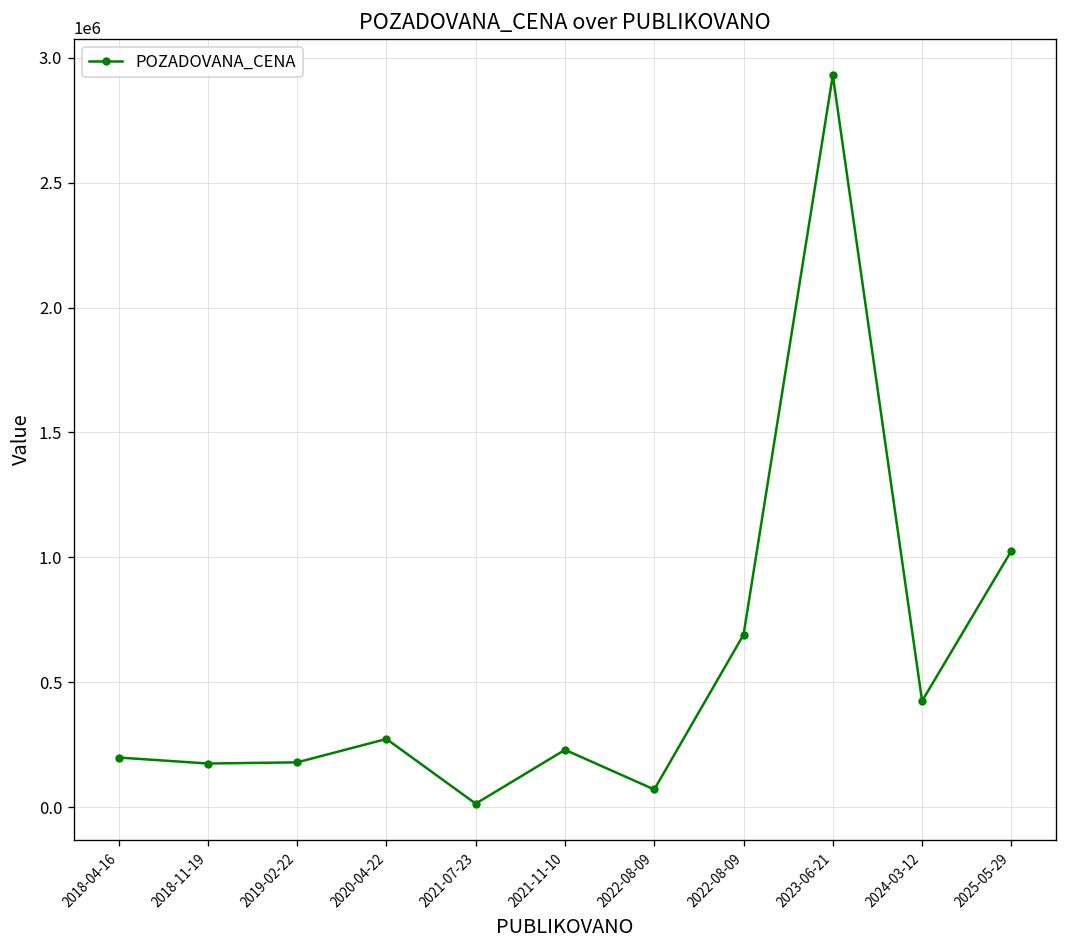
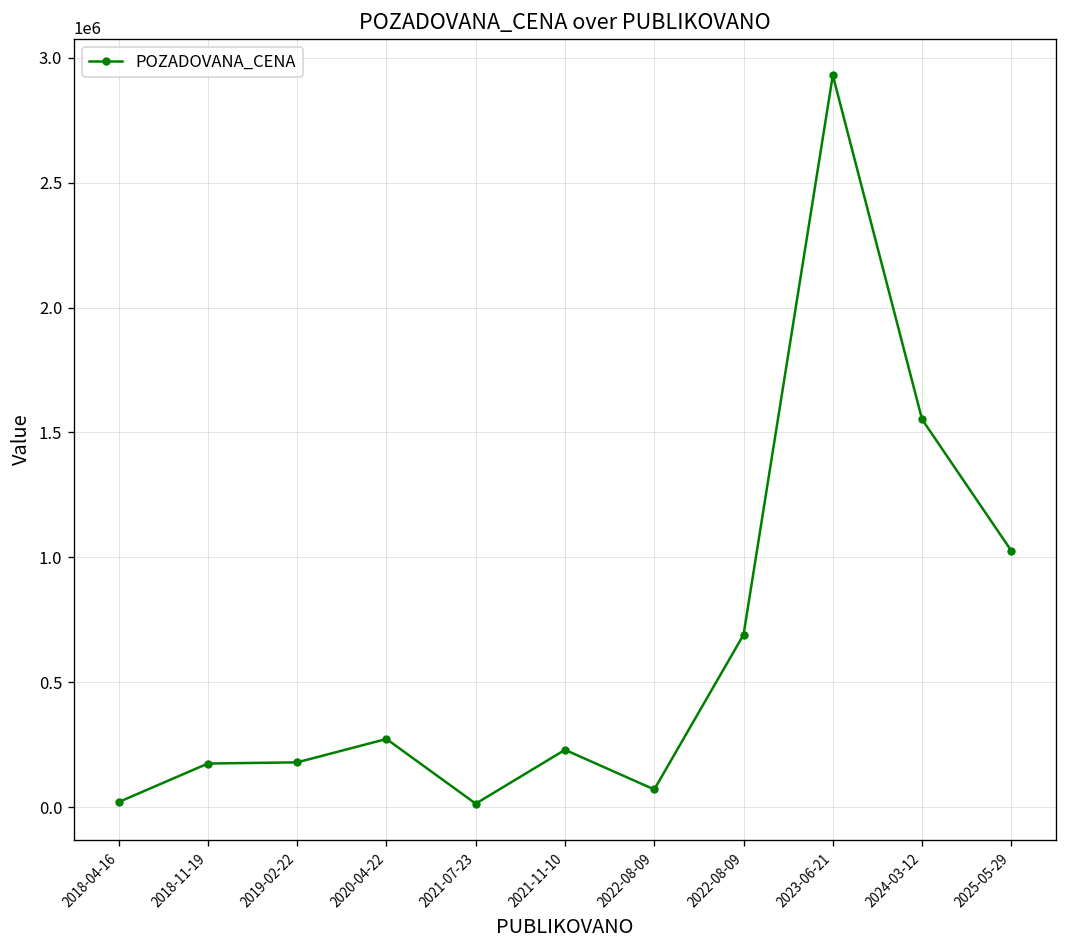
2018-04-16: 200000 -> 20000
2024-03-12: 420000 -> 1550000
